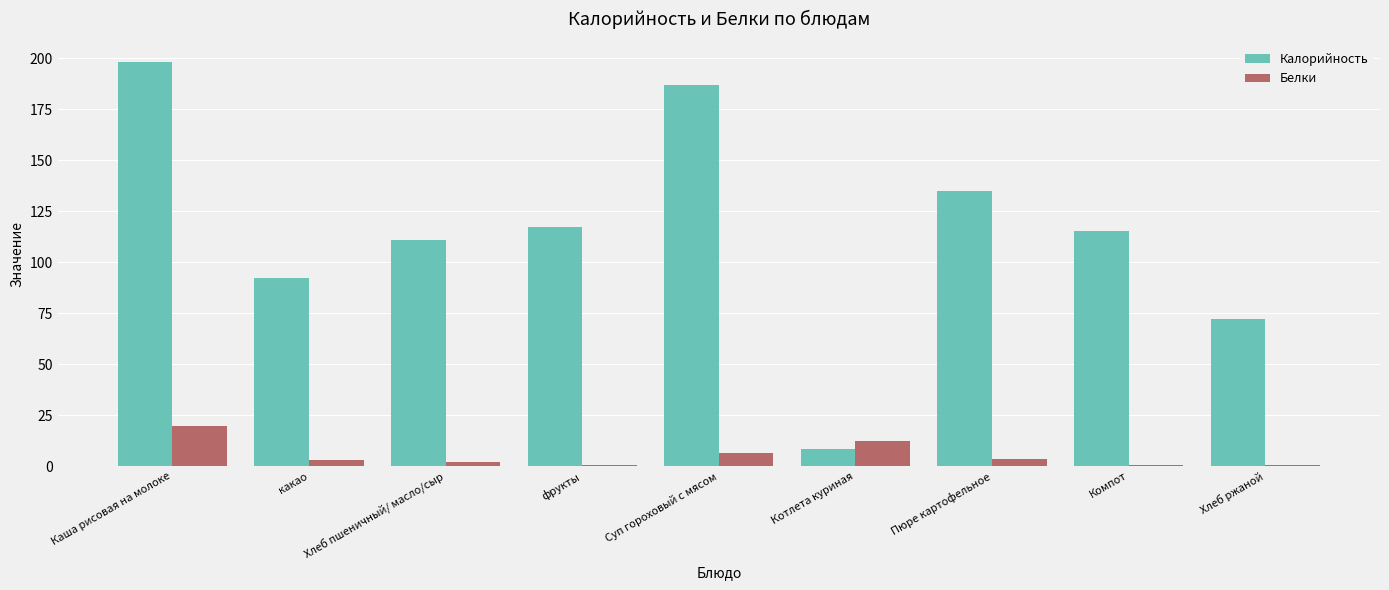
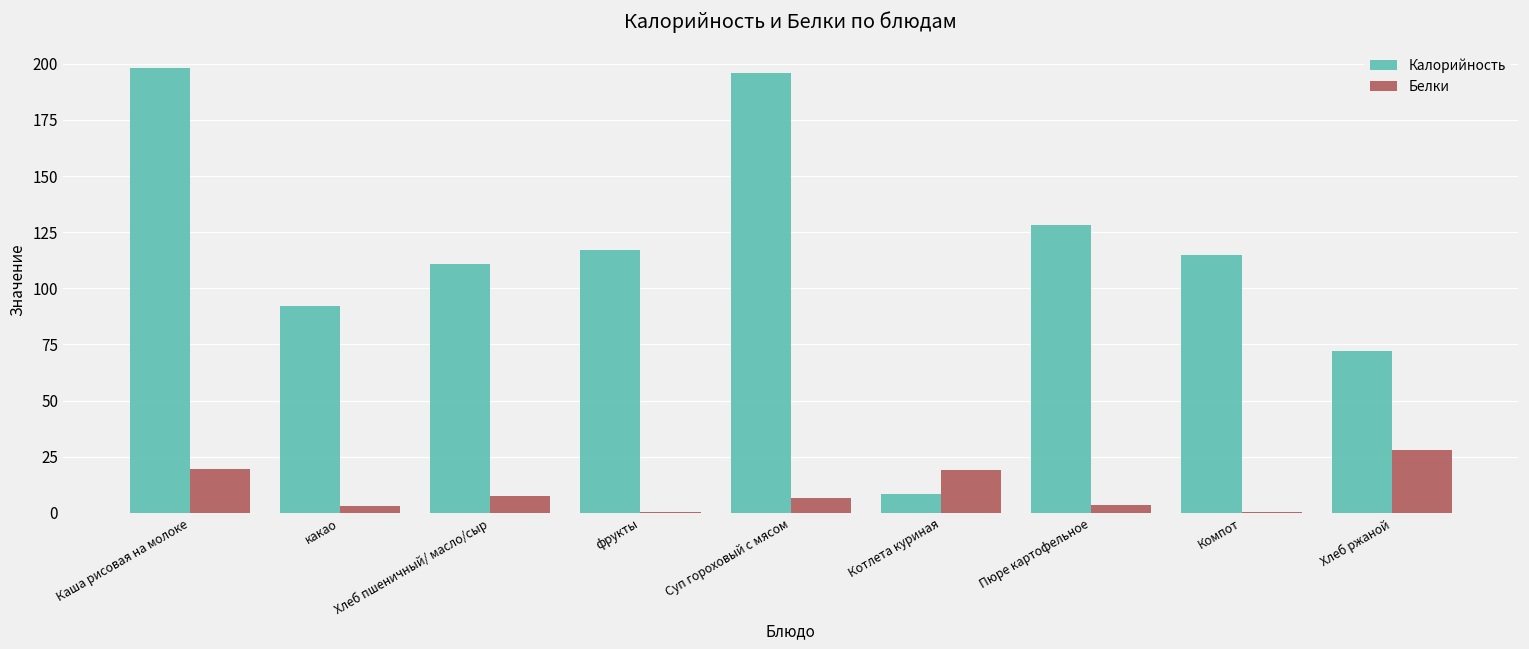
Белки, Хлеб пшеничный/ масло/сыр: 2 -> 7
Калорийность, Суп гороховый с мясом: 187 -> 196
Белки, Котлета куриная: 13 -> 19
Калорийность, Пюре картофельное: 135 -> 128
Белки, Хлеб ржаной: 1 -> 28
